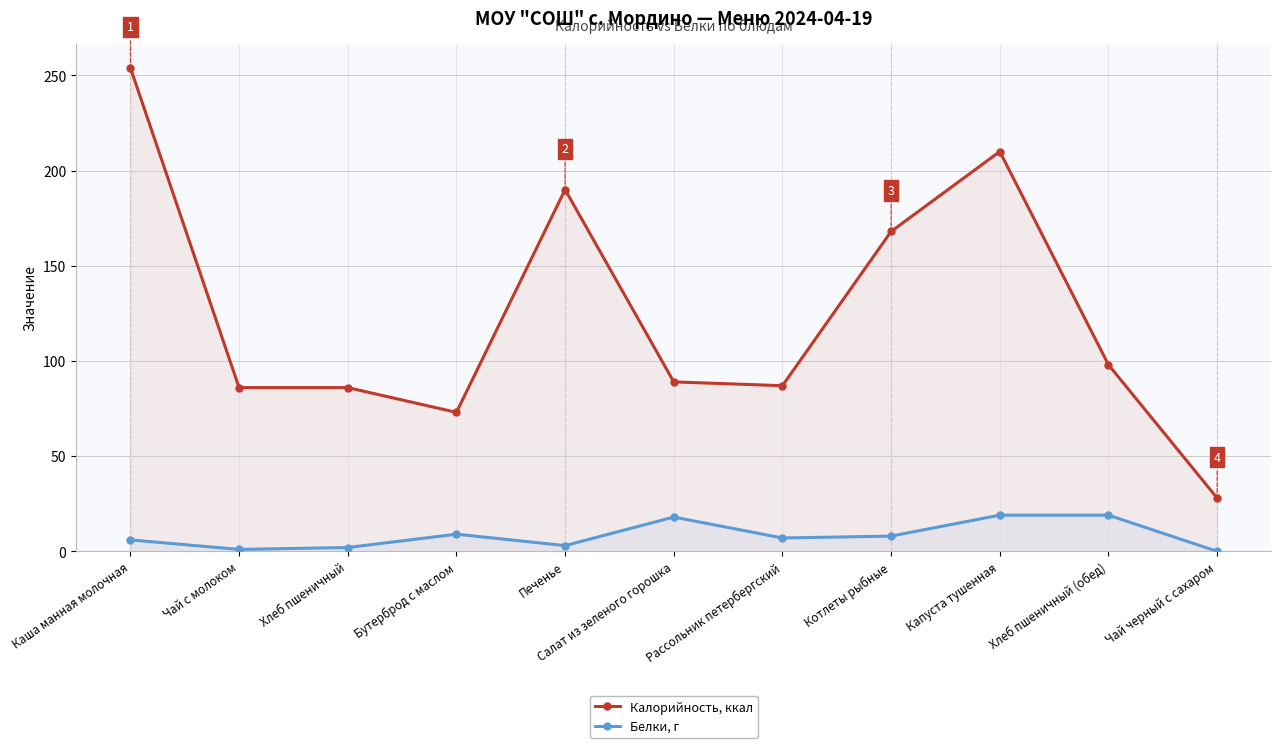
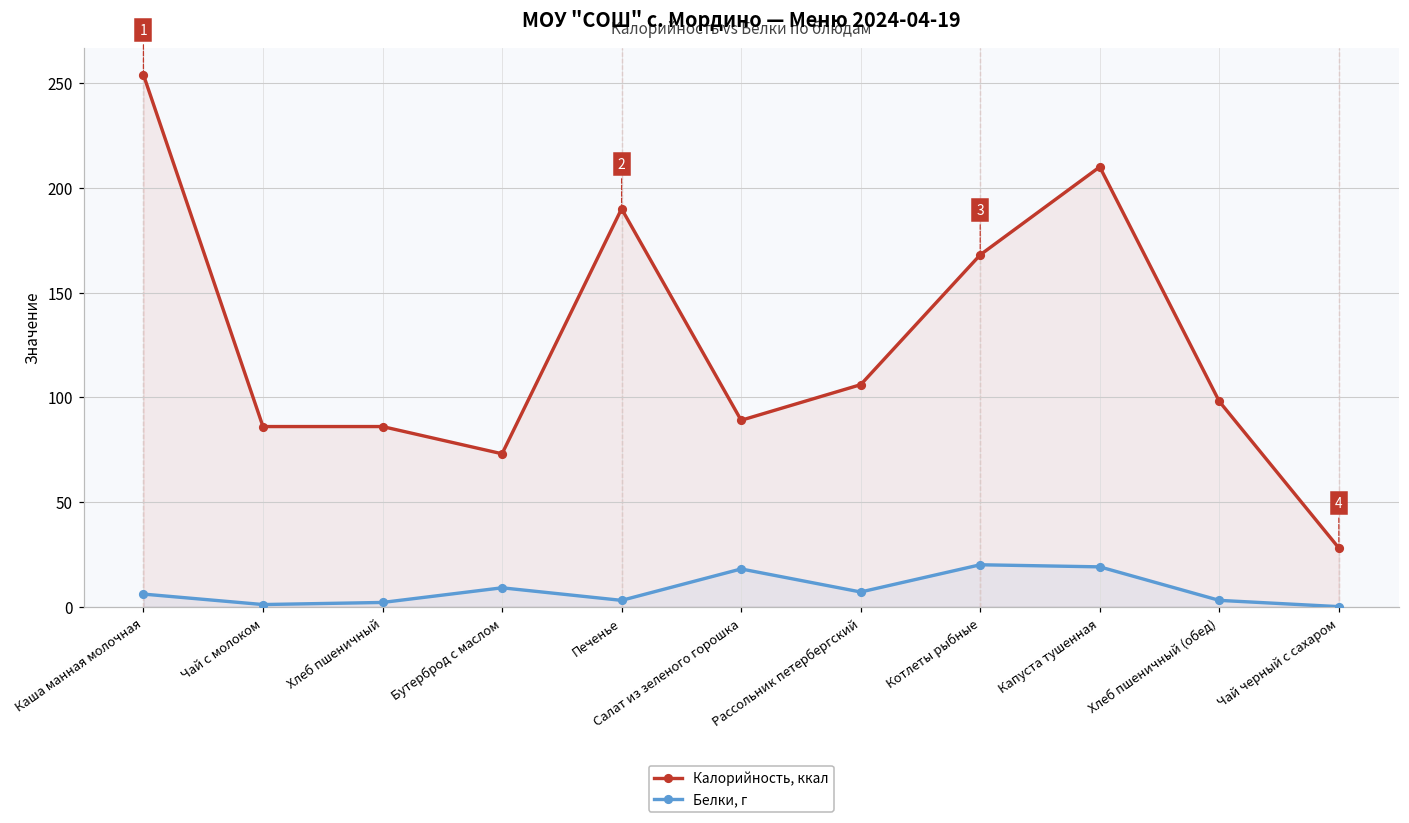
Калорийность, ккал, Рассольник петербергский: 87 -> 106
Белки, г, Котлеты рыбные: 8 -> 20
Белки, г, Хлеб пшеничный (обед): 19 -> 3
